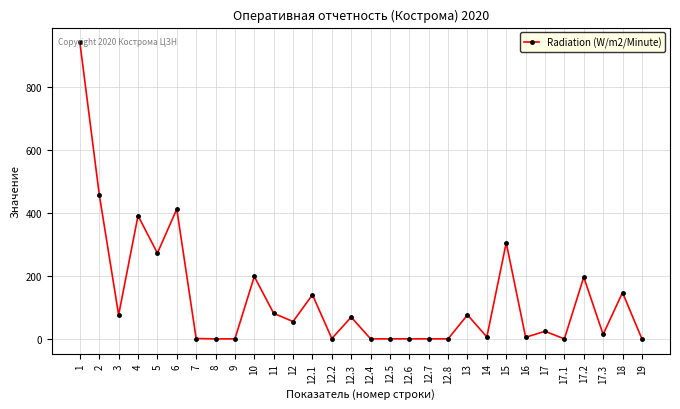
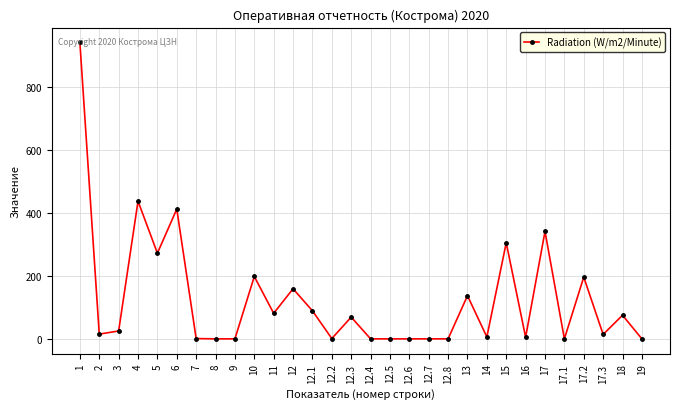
2: 460 -> 20
3: 80 -> 30
4: 390 -> 440
12: 60 -> 160
12.1: 140 -> 90
13: 80 -> 140
17: 20 -> 340
18: 150 -> 80
